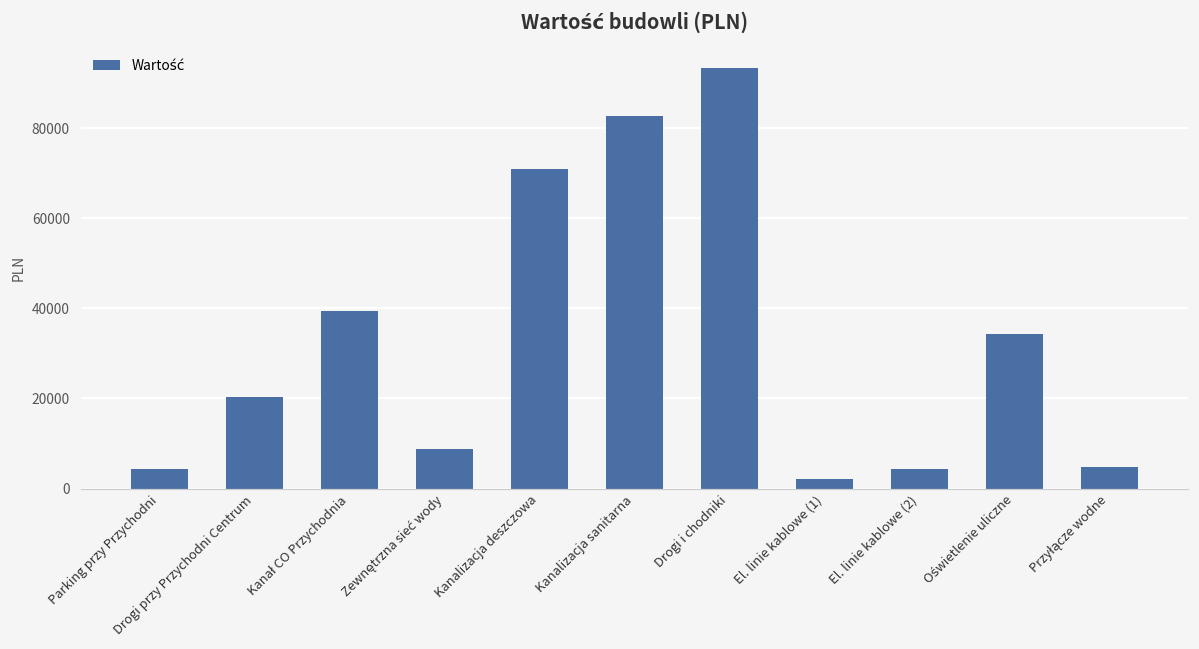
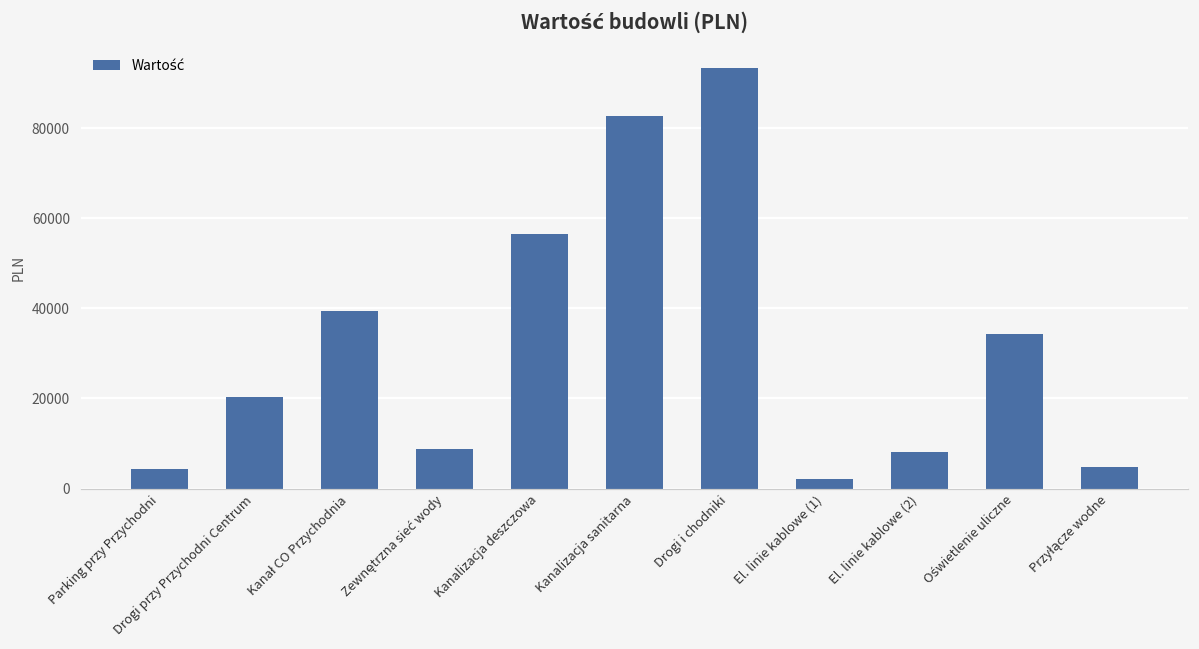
Kanalizacja deszczowa: 71000 -> 57000
El. linie kablowe (2): 4000 -> 8000
